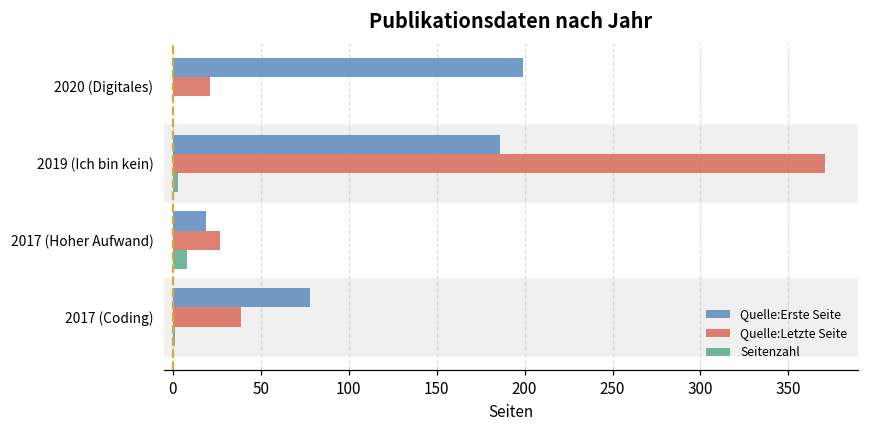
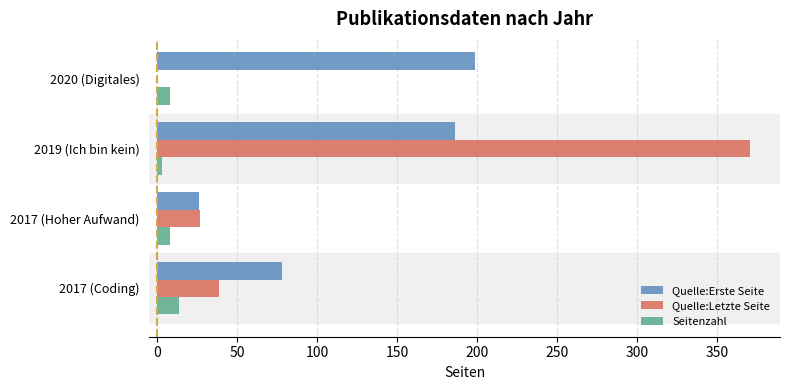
Quelle:Letzte Seite, 2020 (Digitales): 21 -> 0
Seitenzahl, 2020 (Digitales): 0 -> 8
Quelle:Erste Seite, 2017 (Hoher Aufwand): 19 -> 26
Seitenzahl, 2017 (Coding): 1 -> 14
